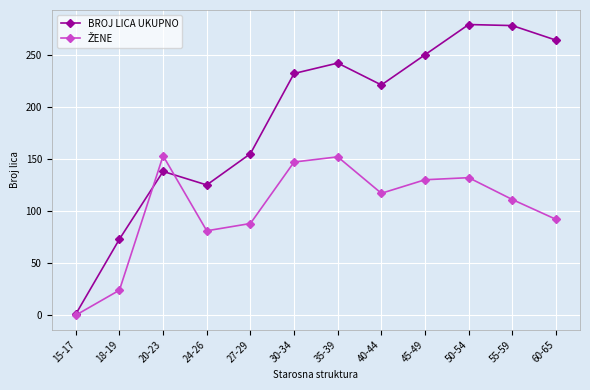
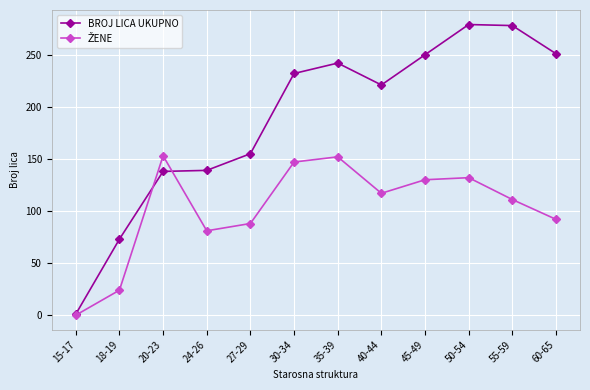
BROJ LICA UKUPNO, 24-26: 125 -> 139
BROJ LICA UKUPNO, 60-65: 264 -> 251
